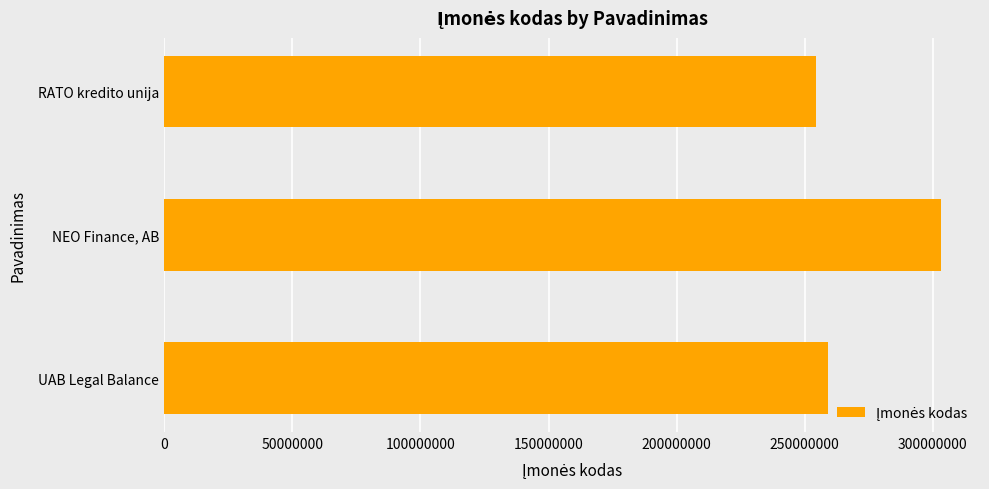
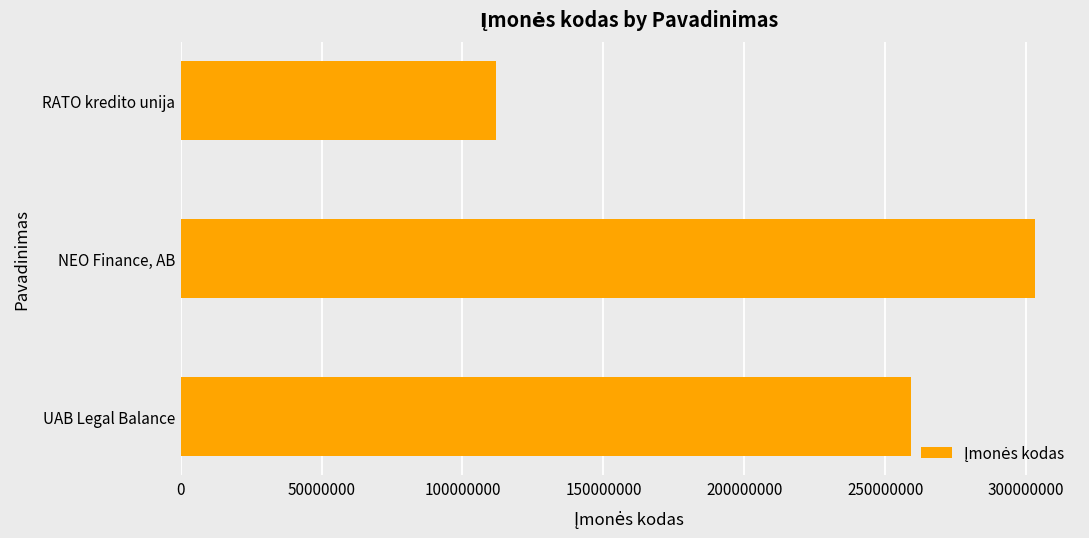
RATO kredito unija: 254000000 -> 112000000
